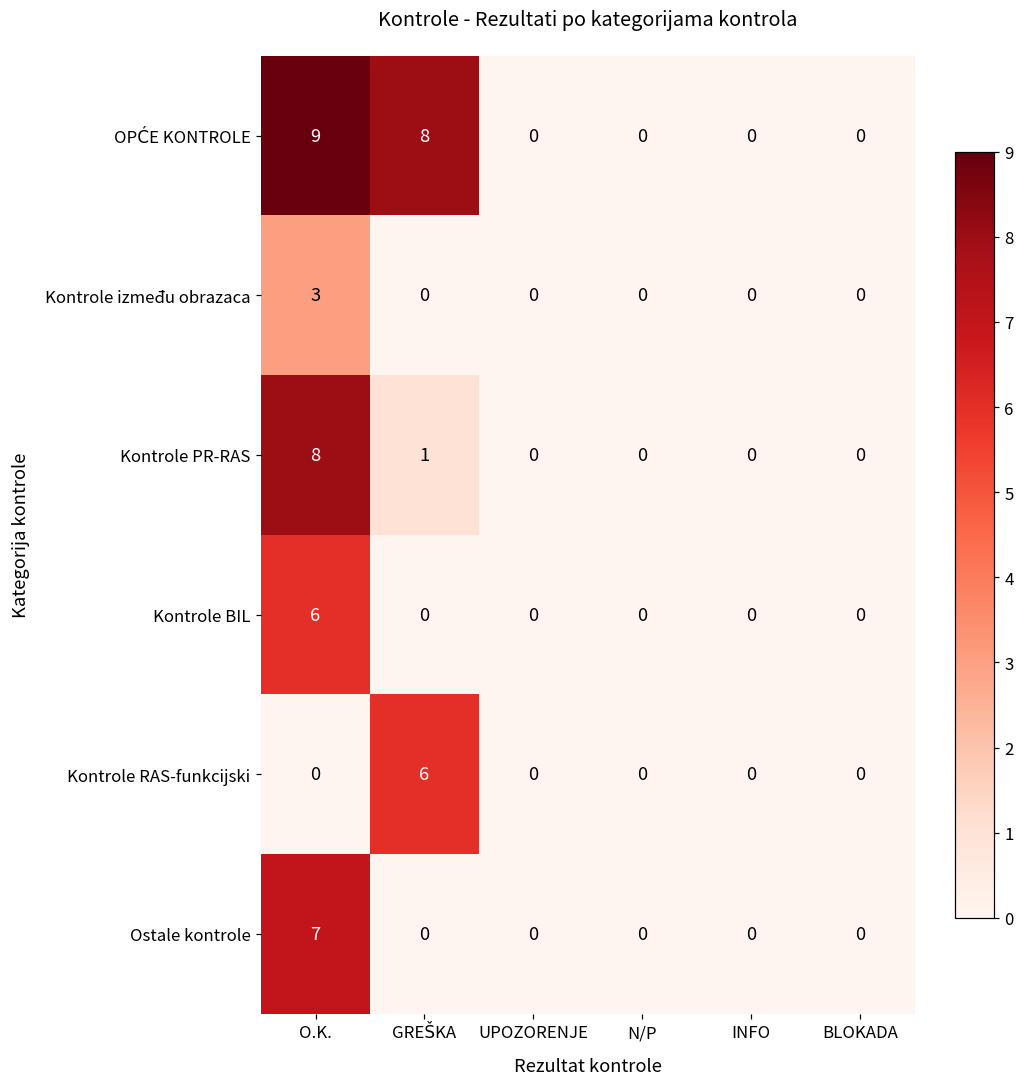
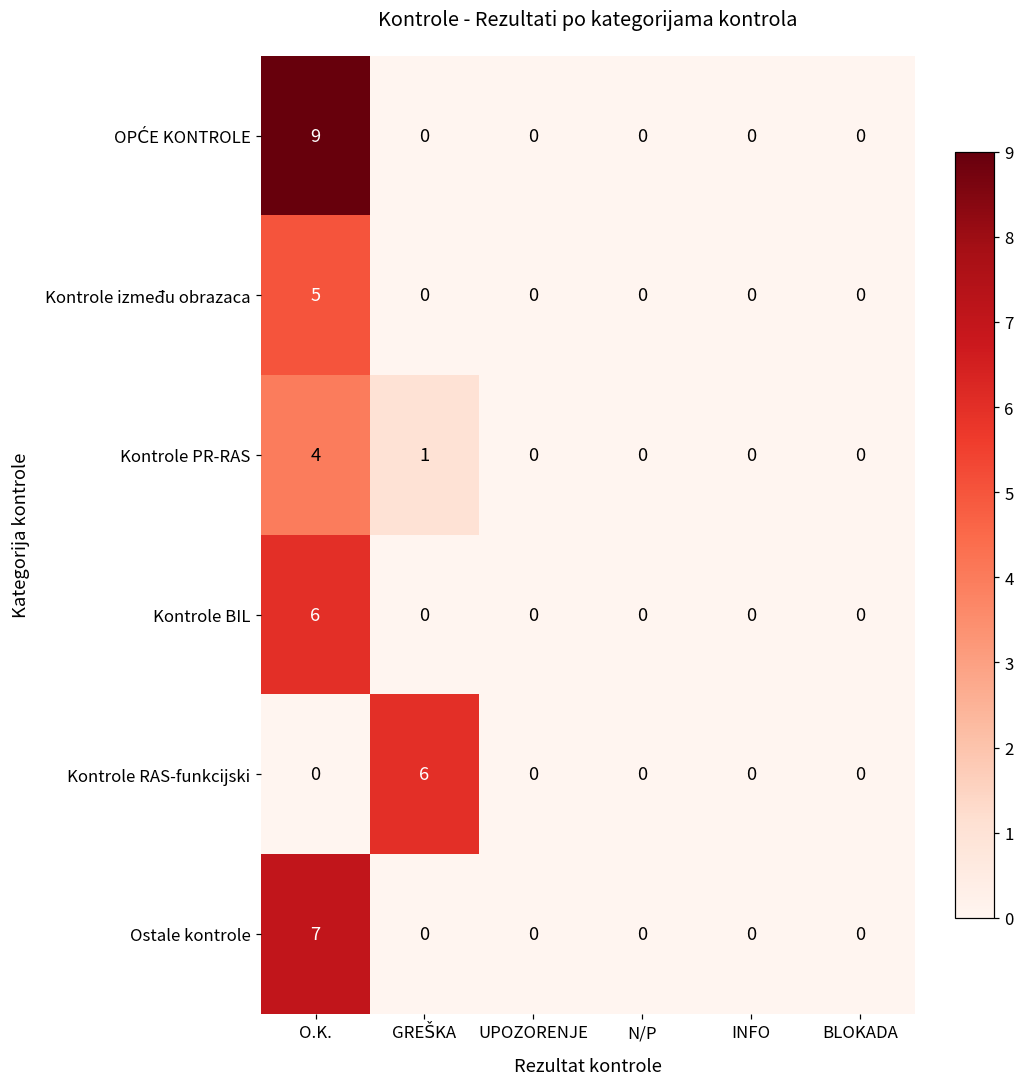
OPĆE KONTROLE, GREŠKA: 8 -> 0
Kontrole između obrazaca, O.K.: 3 -> 5
Kontrole PR-RAS, O.K.: 8 -> 4
